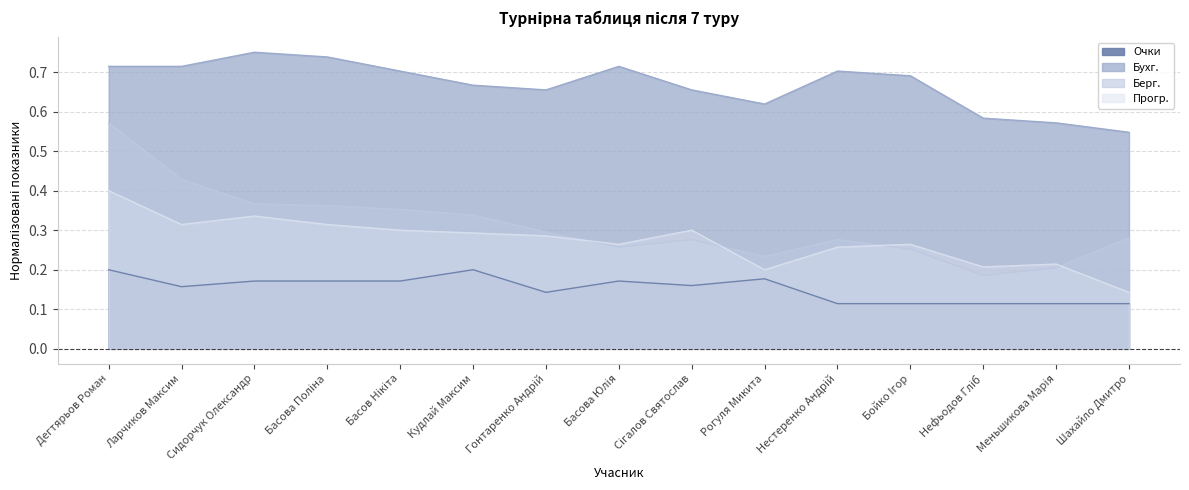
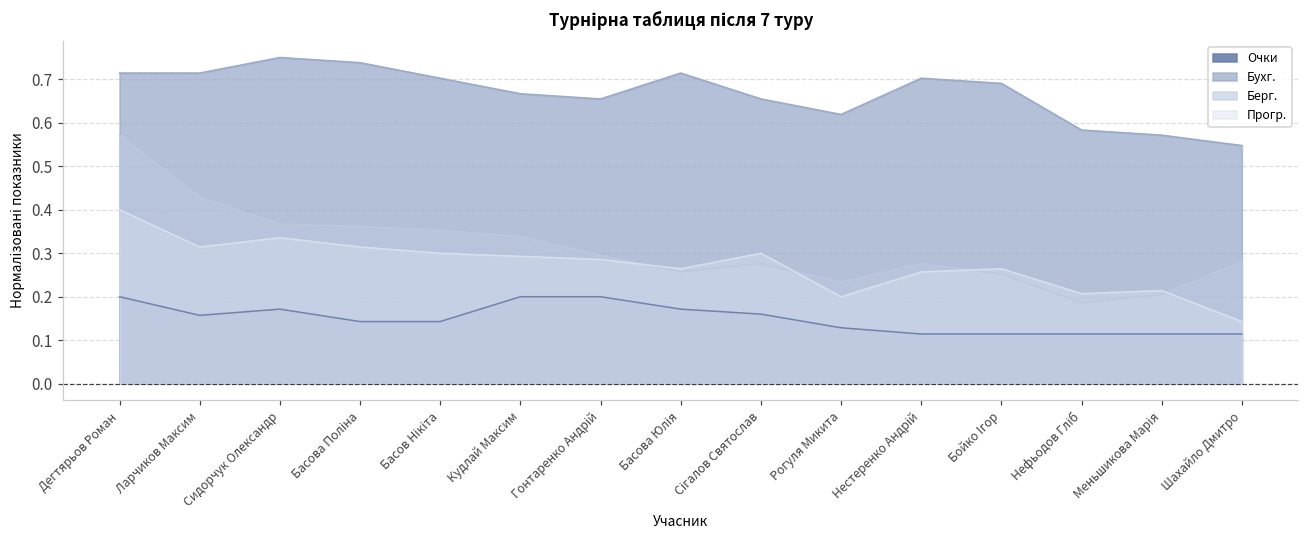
Очки, Басова Поліна: 0.17 -> 0.14
Очки, Басов Нікіта: 0.17 -> 0.14
Очки, Гонтаренко Андрій: 0.14 -> 0.20
Очки, Рогуля Микита: 0.18 -> 0.13
